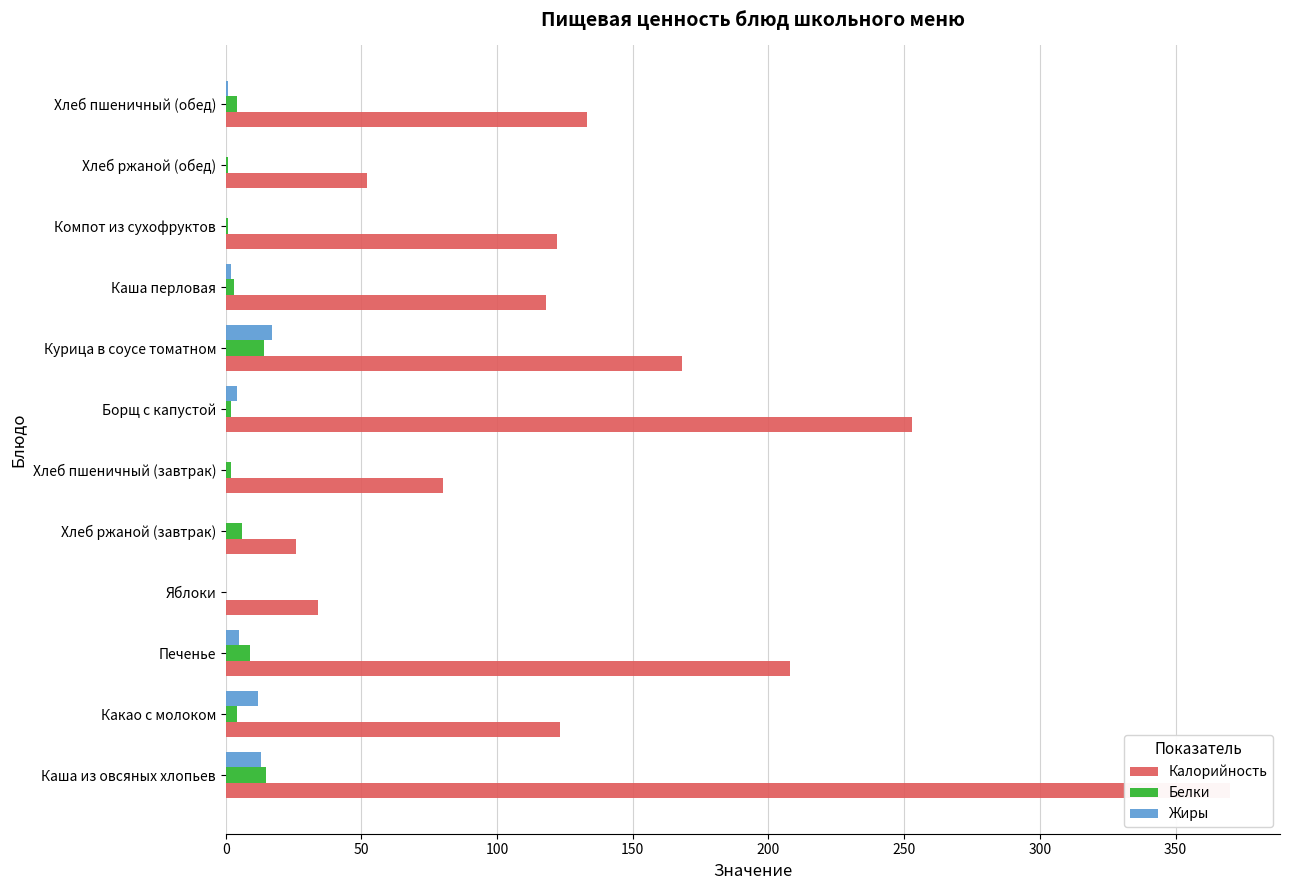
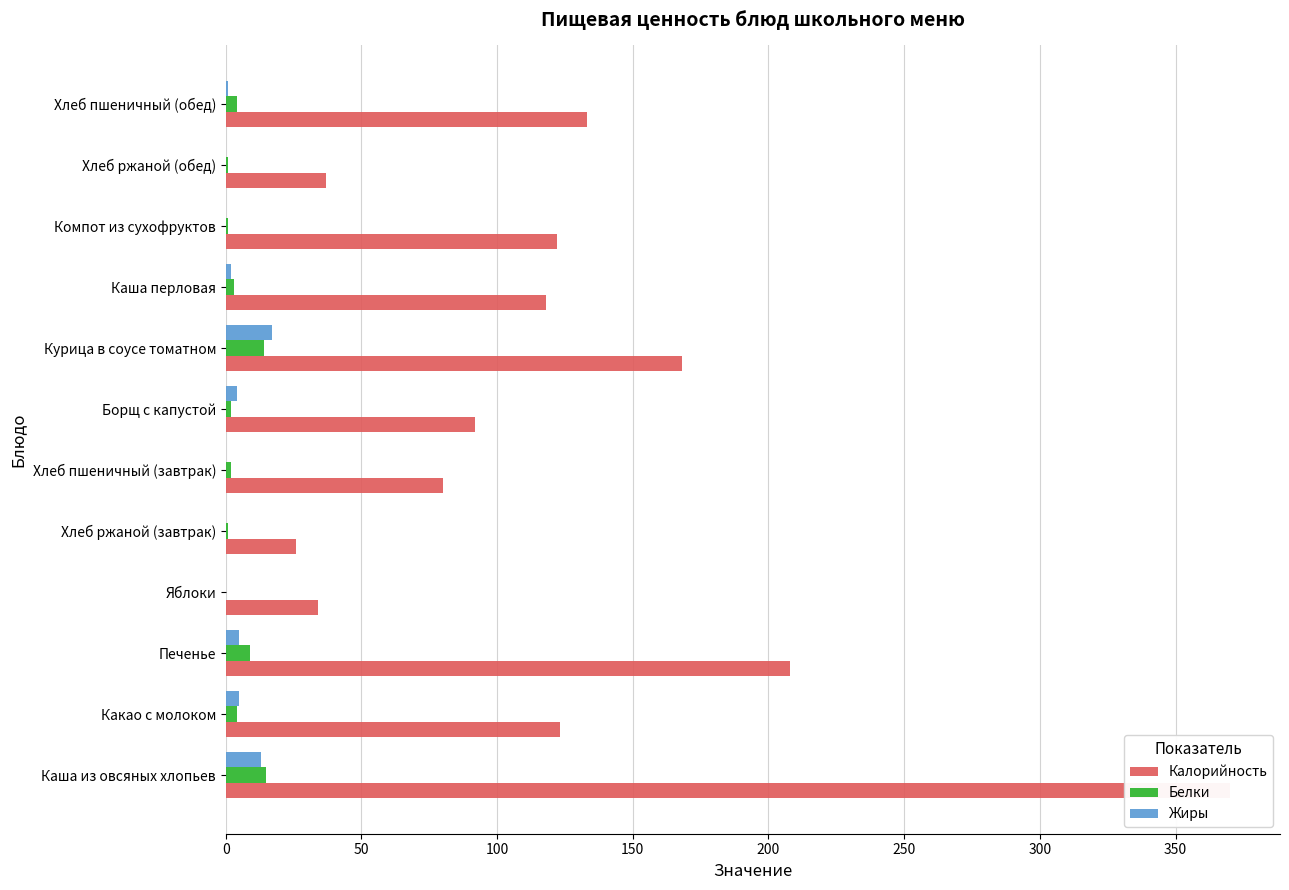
Калорийность, Хлеб ржаной (обед): 52 -> 37
Калорийность, Борщ с капустой: 253 -> 92
Белки, Хлеб ржаной (завтрак): 6 -> 1
Жиры, Какао с молоком: 12 -> 5
